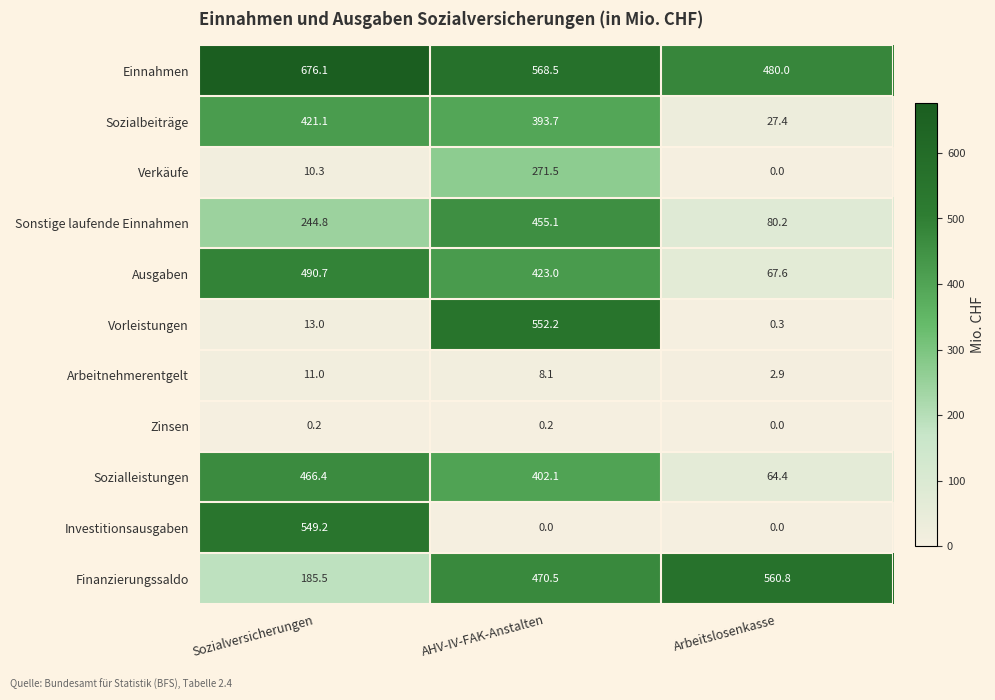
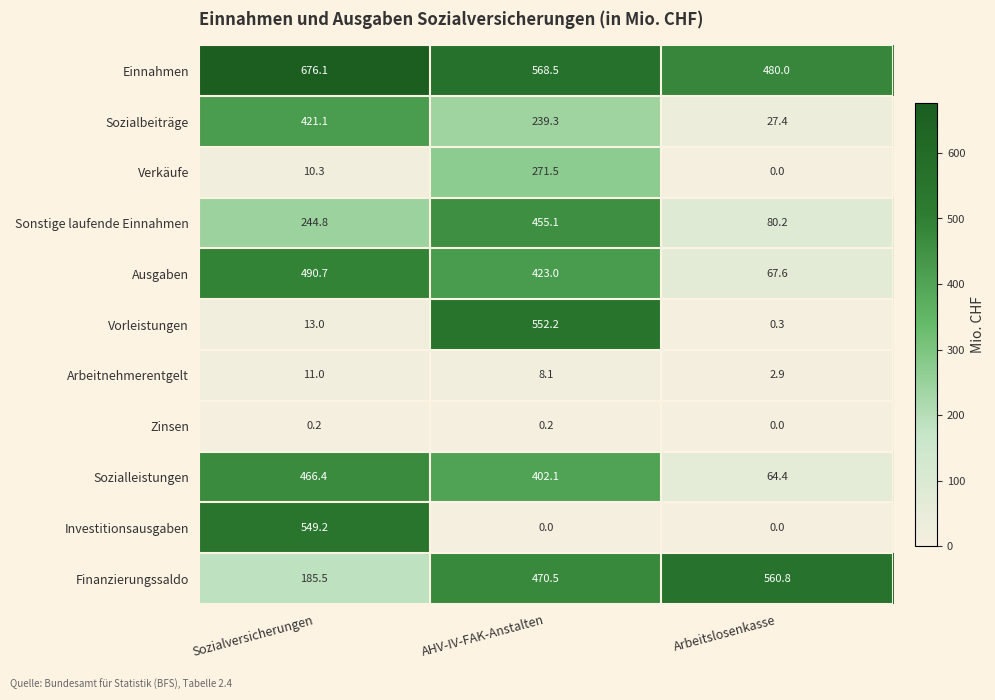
Sozialbeiträge, AHV-IV-FAK-Anstalten: 393.7 -> 239.3
